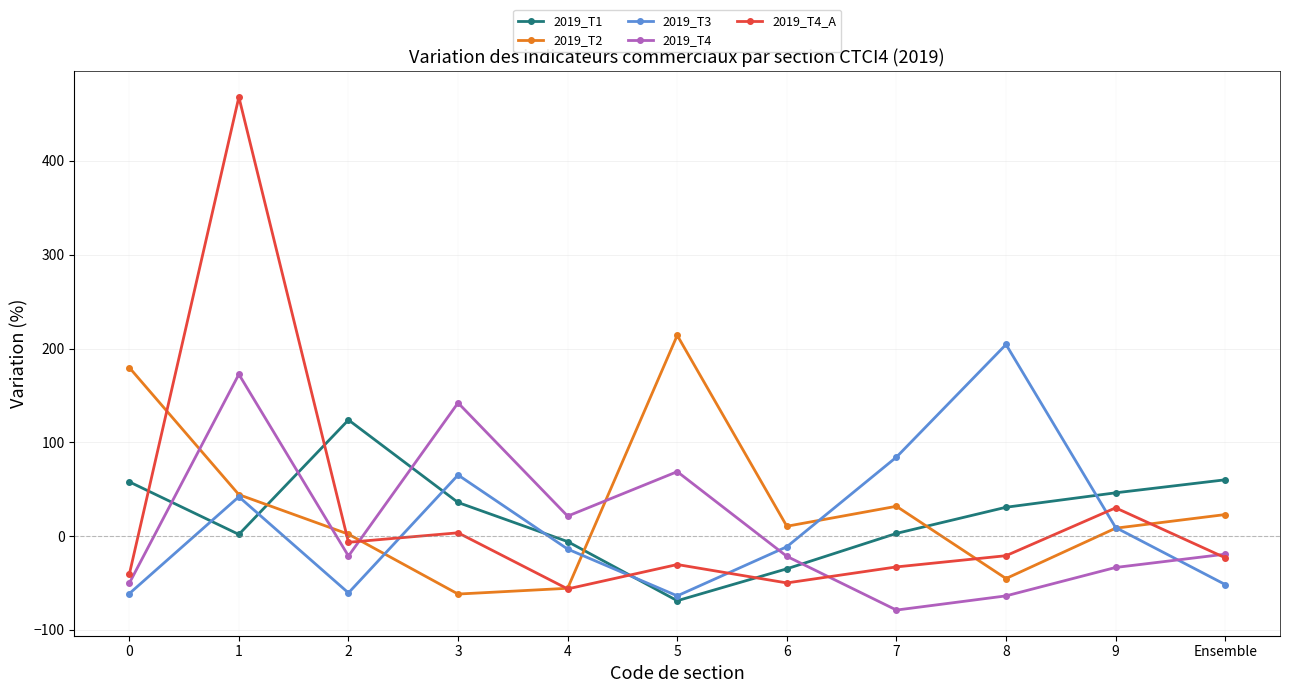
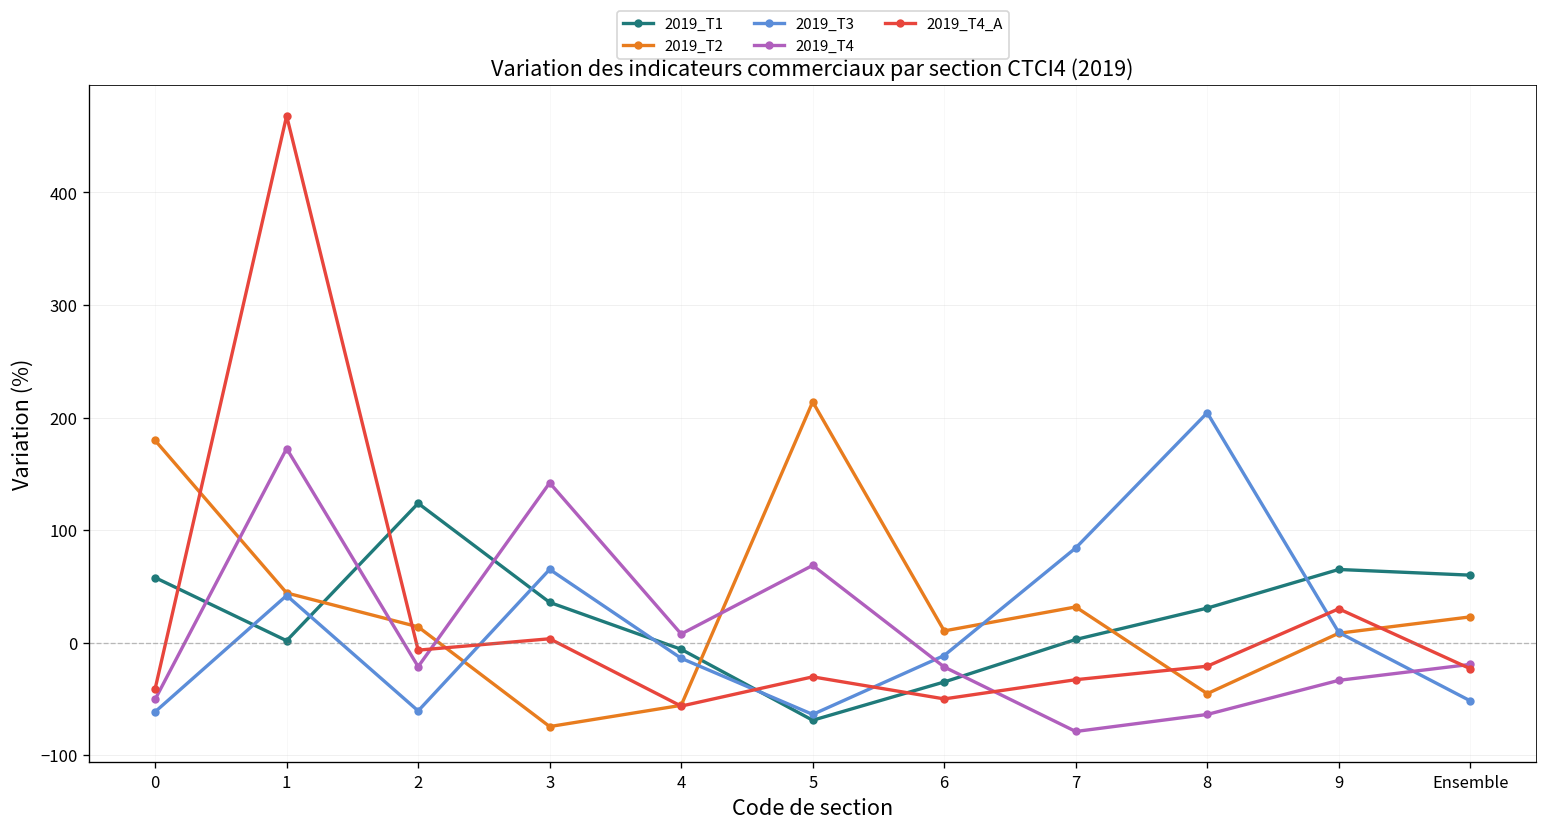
2019_T2, 2: 0 -> 10
2019_T2, 3: -60 -> -70
2019_T4, 4: 20 -> 10
2019_T1, 9: 50 -> 70
